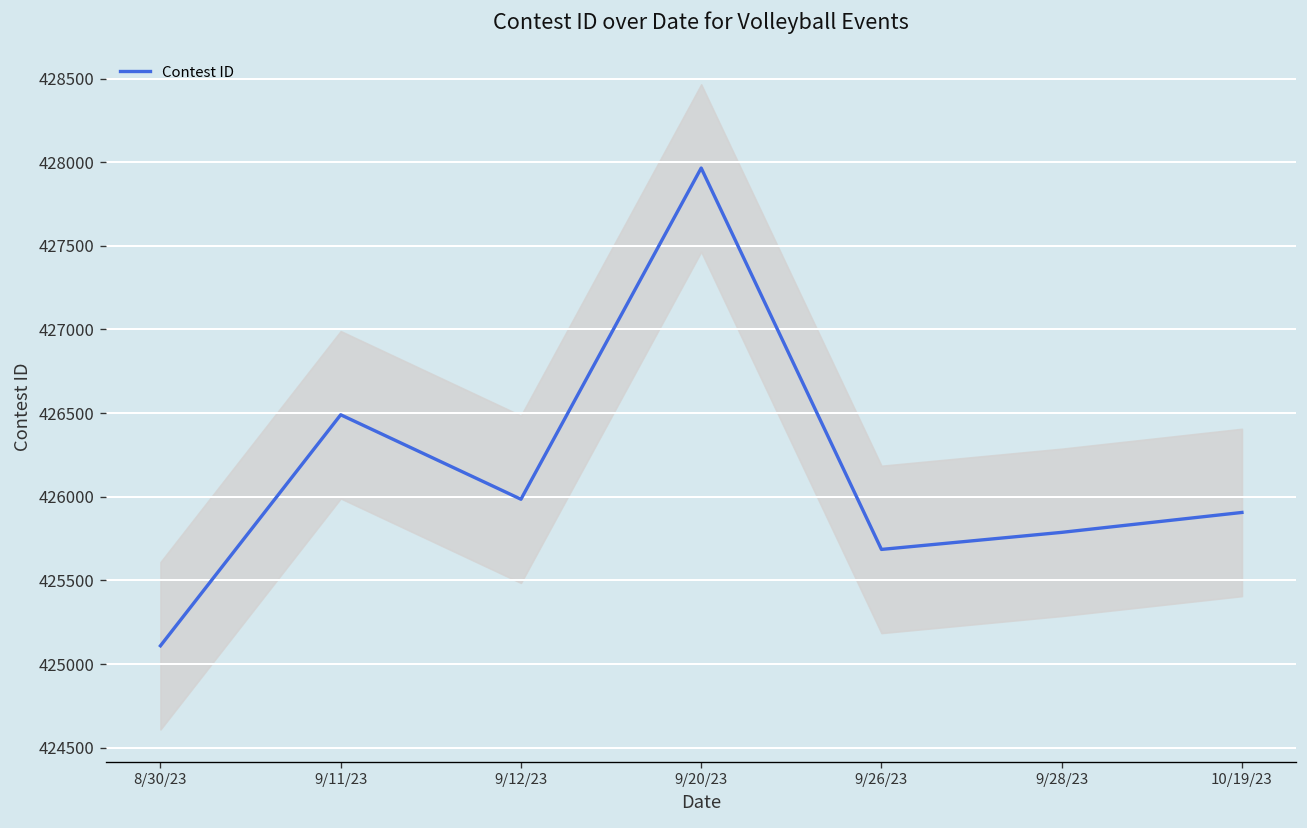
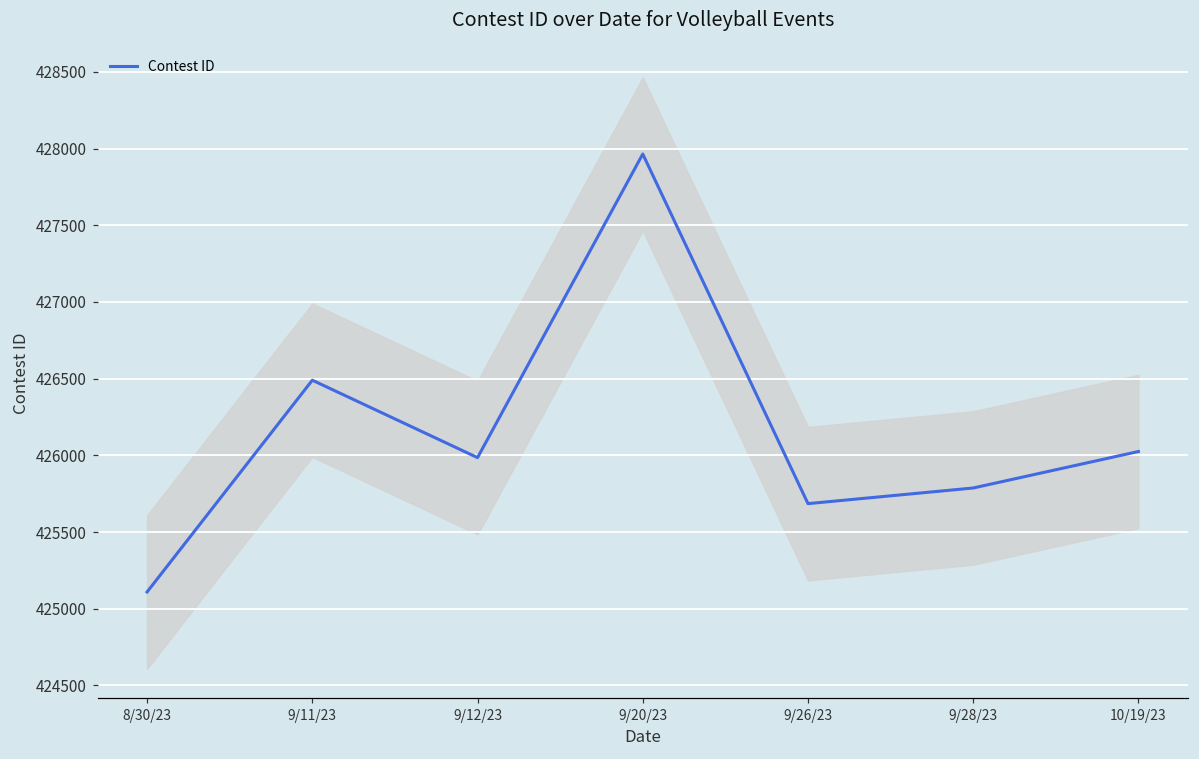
Contest ID, 10/19/23: 425910 -> 426030
